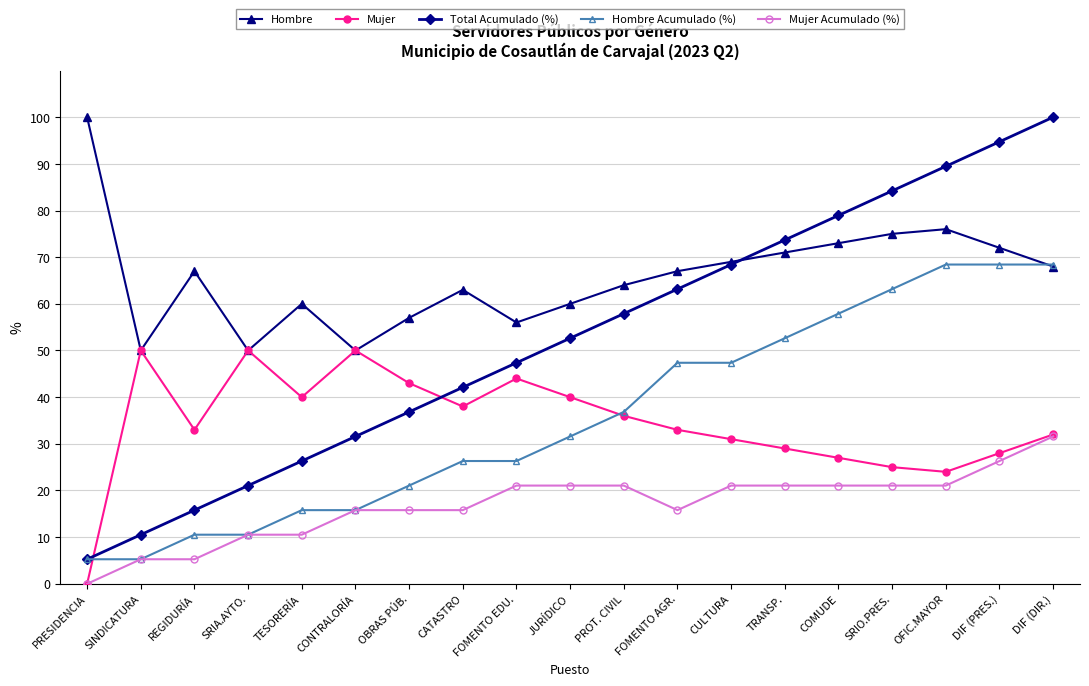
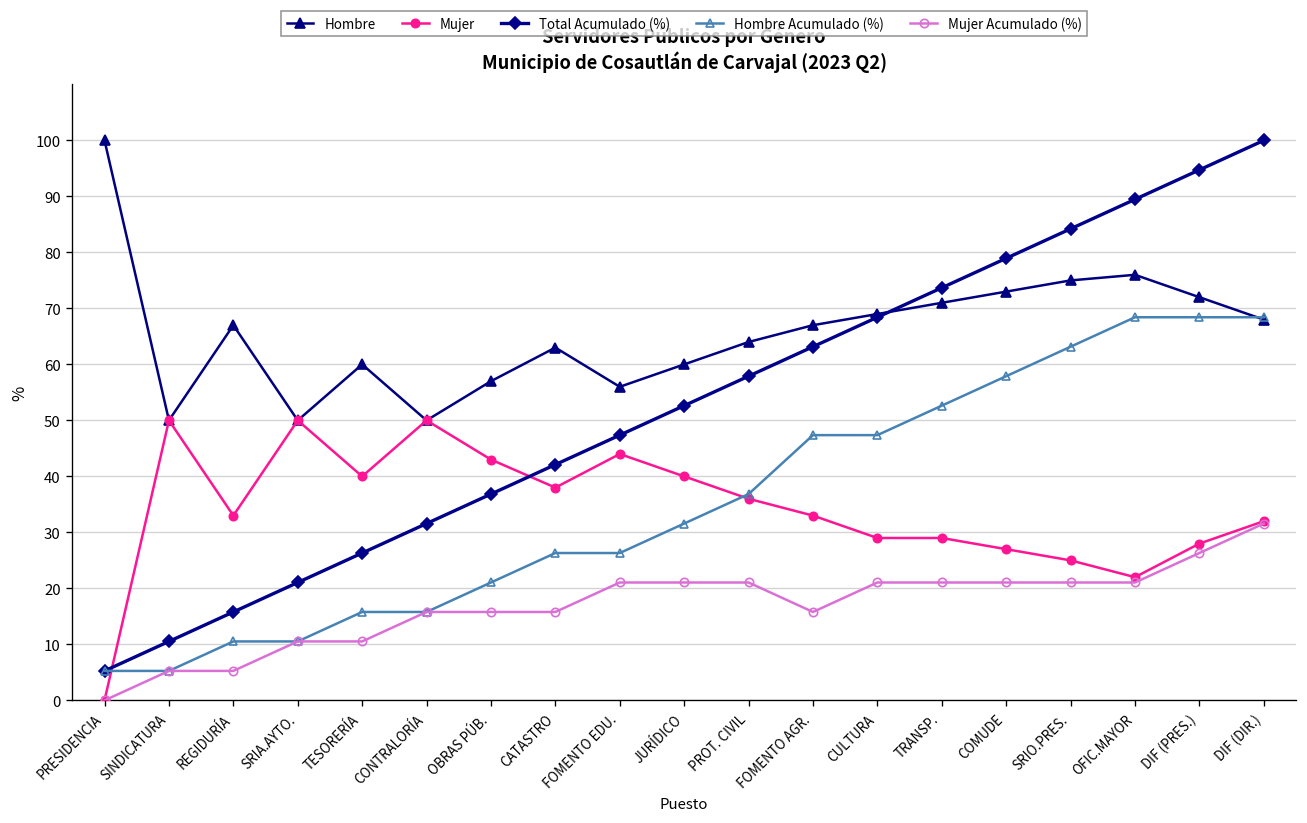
Mujer, CULTURA: 31 -> 29
Mujer, OFIC.MAYOR: 24 -> 22
